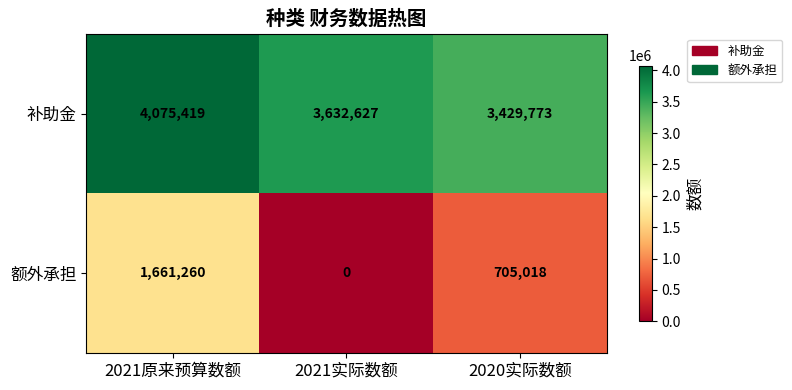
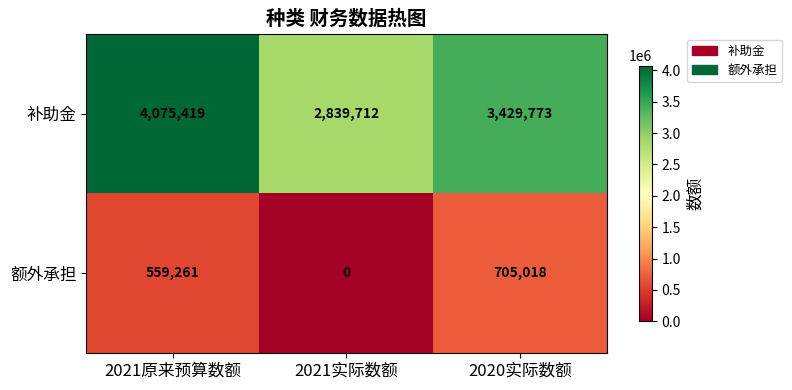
补助金, 2021实际数额: 3,632,627 -> 2,839,712
额外承担, 2021原来预算数额: 1,661,260 -> 559,261
